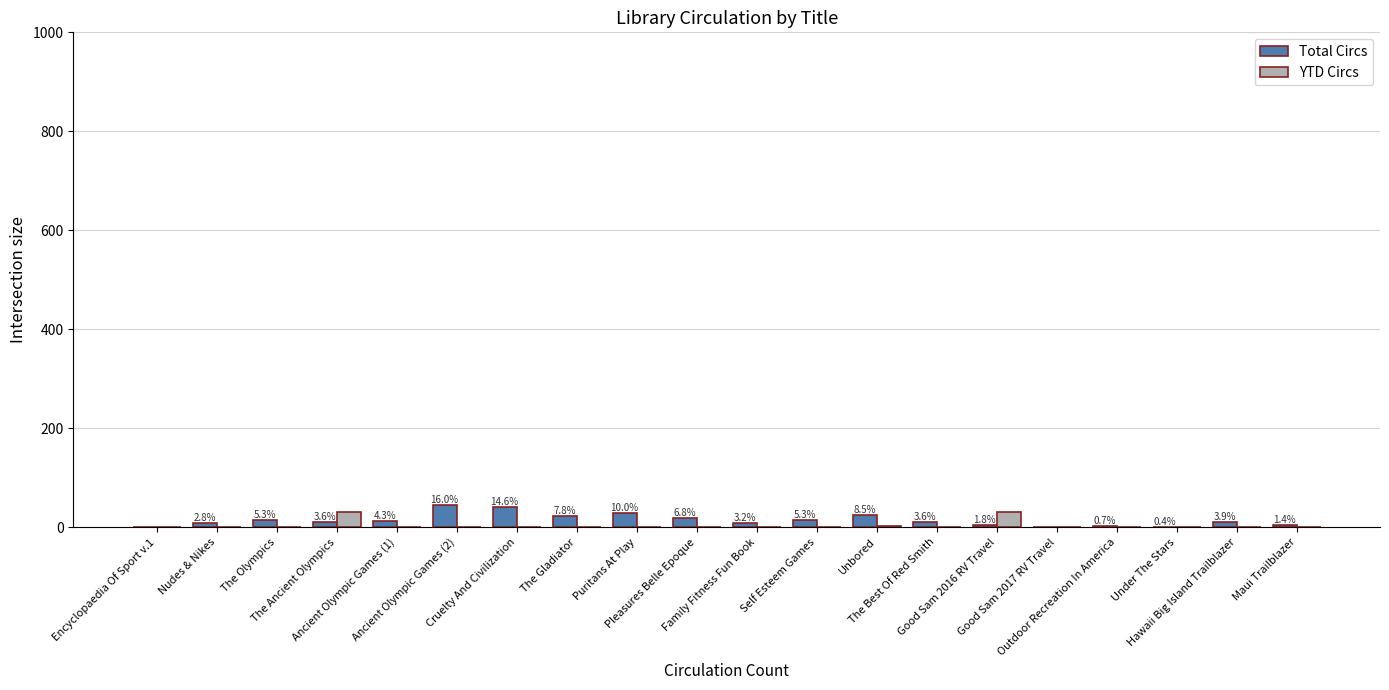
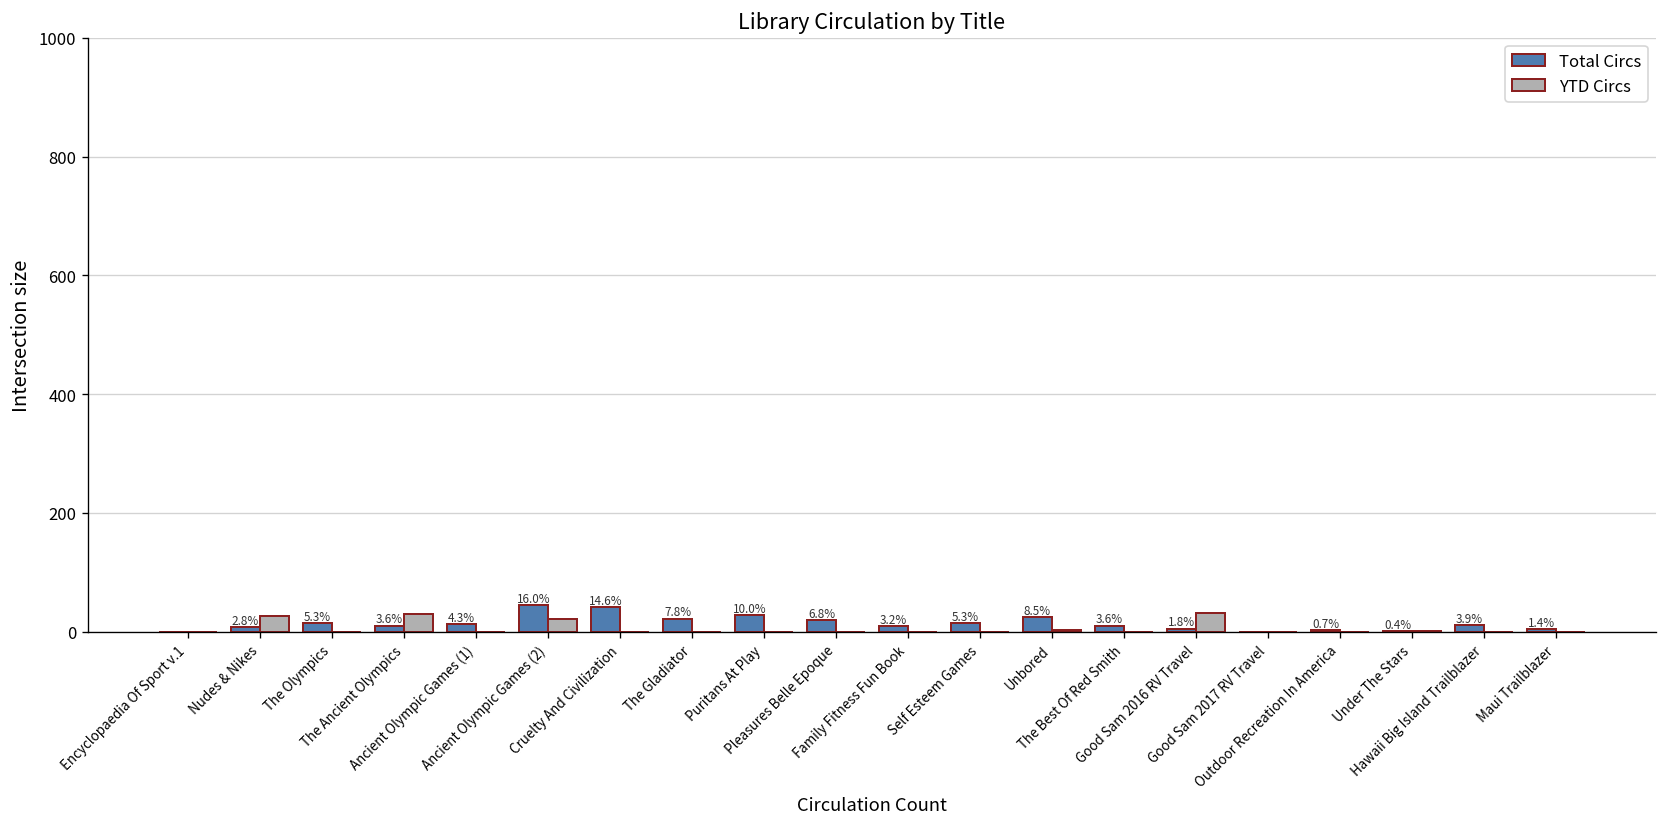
YTD Circs, Nudes & Nikes: 0 -> 30
YTD Circs, Ancient Olympic Games (2): 0 -> 20
